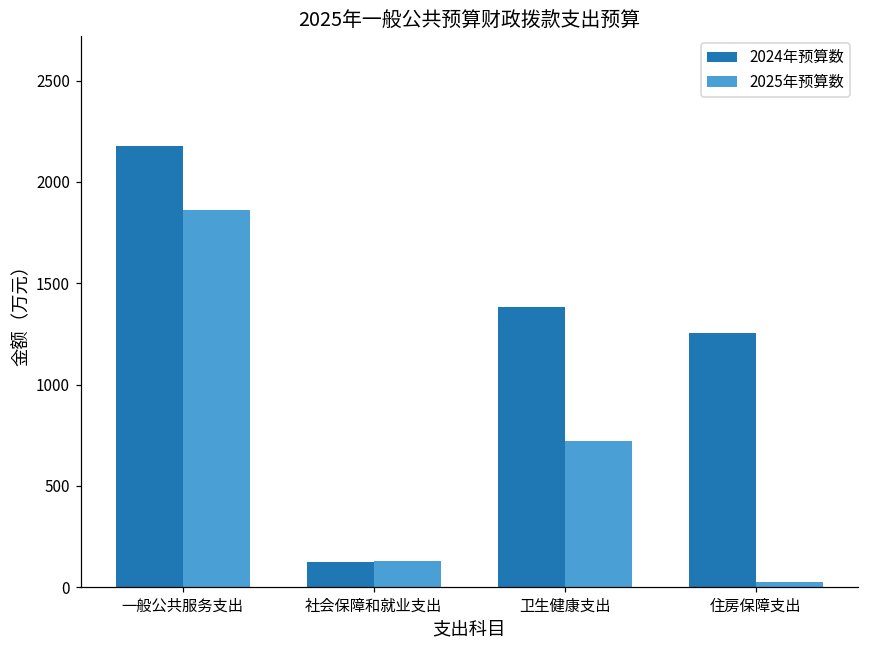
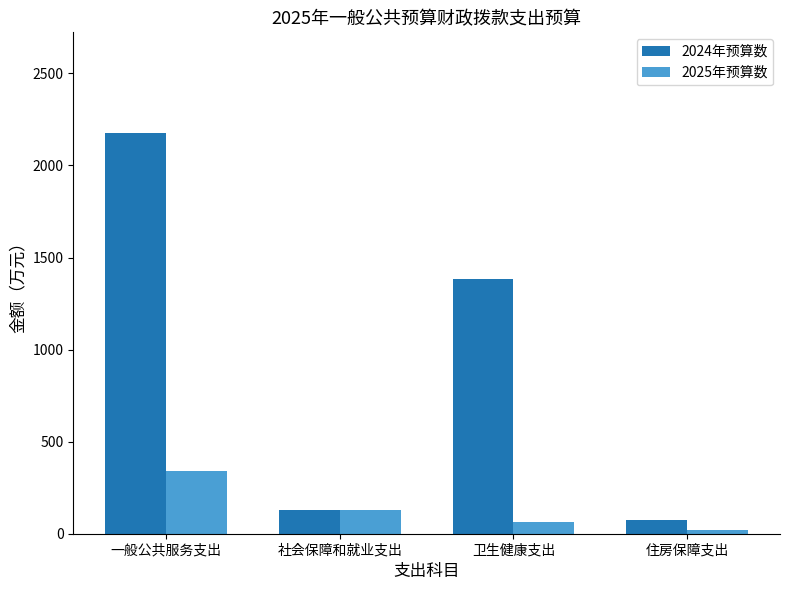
2025年预算数, 一般公共服务支出: 1860 -> 340
2025年预算数, 卫生健康支出: 720 -> 60
2024年预算数, 住房保障支出: 1260 -> 70
